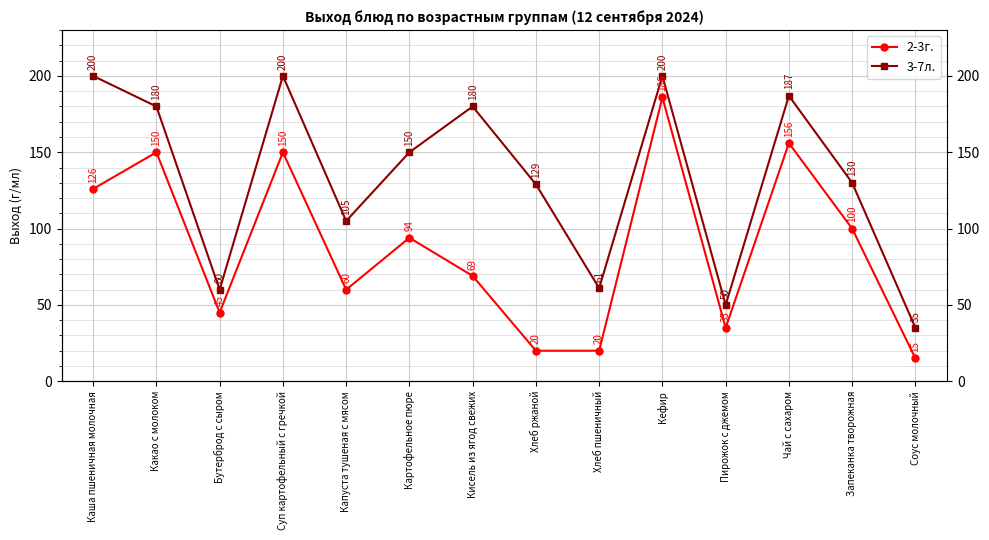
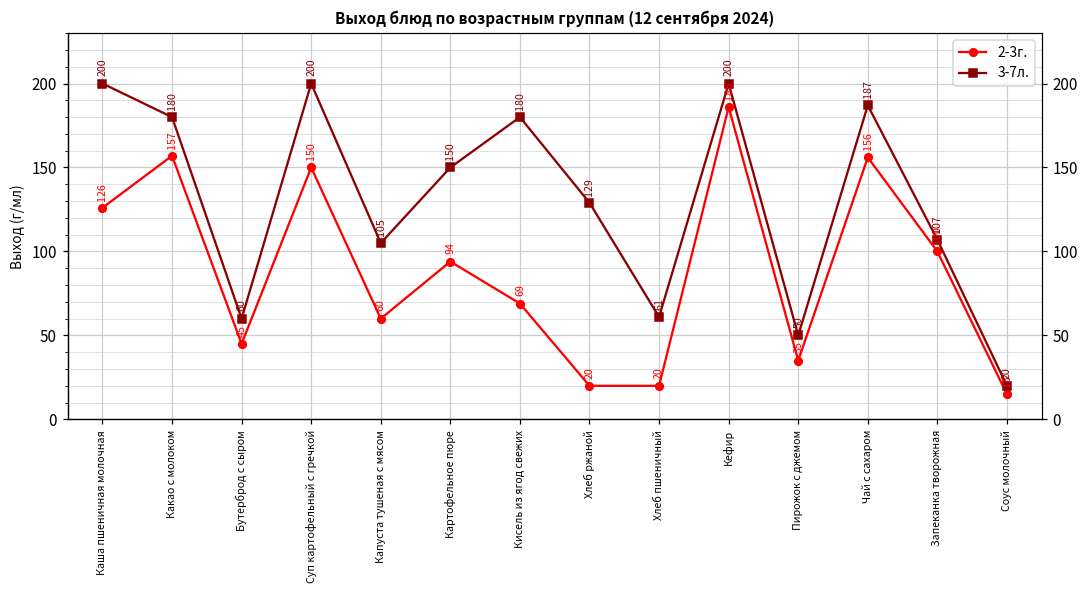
2-3г., Какао с молоком: 150 -> 157
3-7л., Запеканка творожная: 130 -> 107
3-7л., Соус молочный: 35 -> 20
